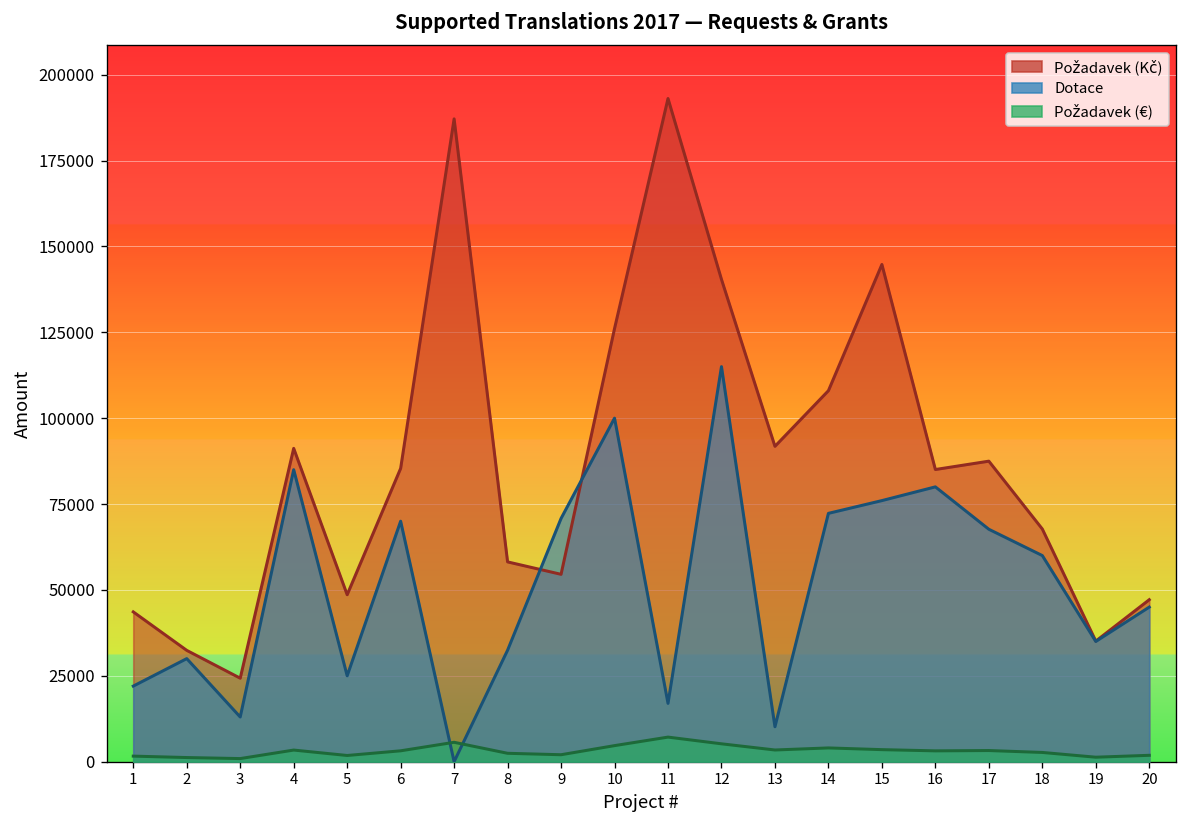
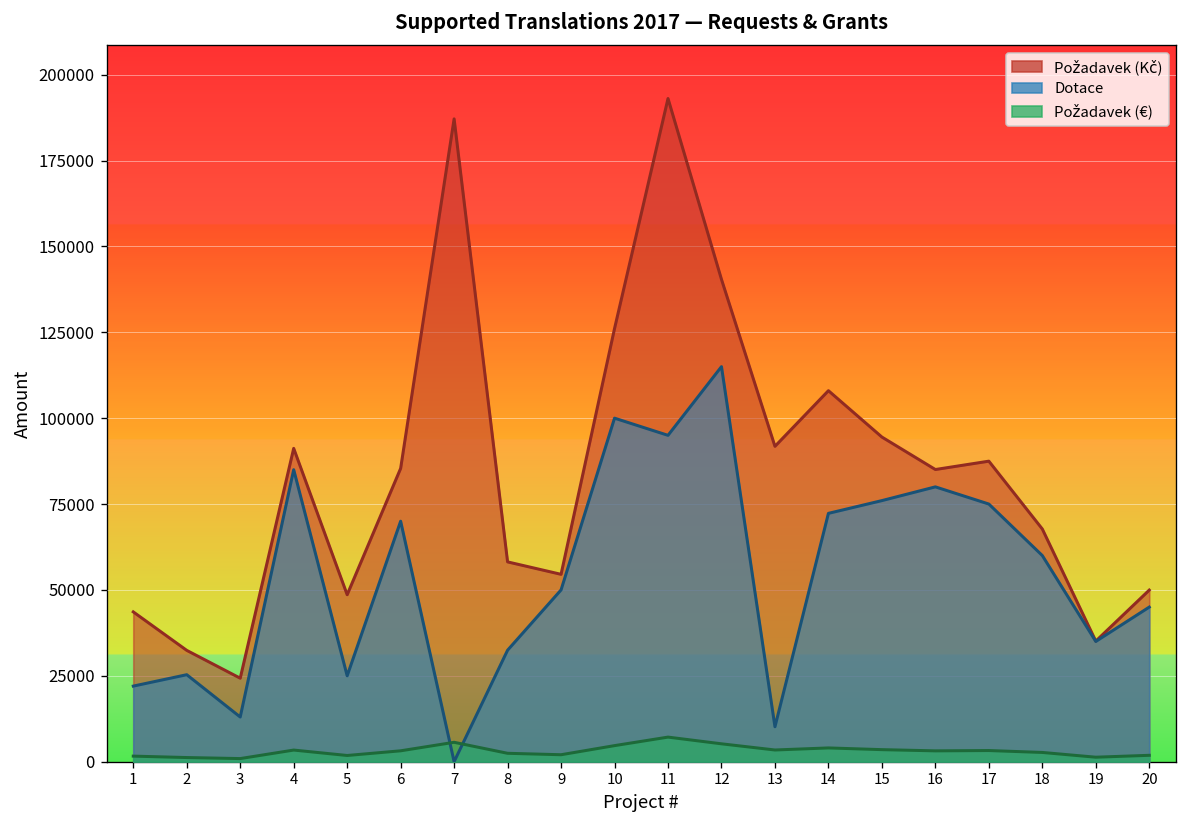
Dotace, 2: 30000 -> 25000
Dotace, 9: 71000 -> 50000
Dotace, 11: 17000 -> 95000
Požadavek (Kč), 15: 145000 -> 95000
Dotace, 17: 68000 -> 75000
Požadavek (Kč), 20: 47000 -> 50000
